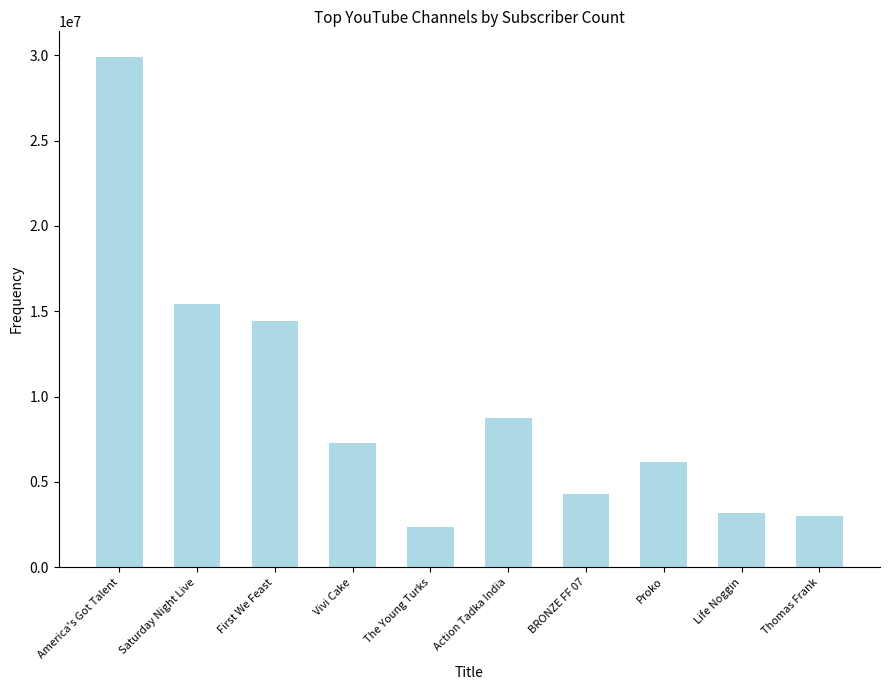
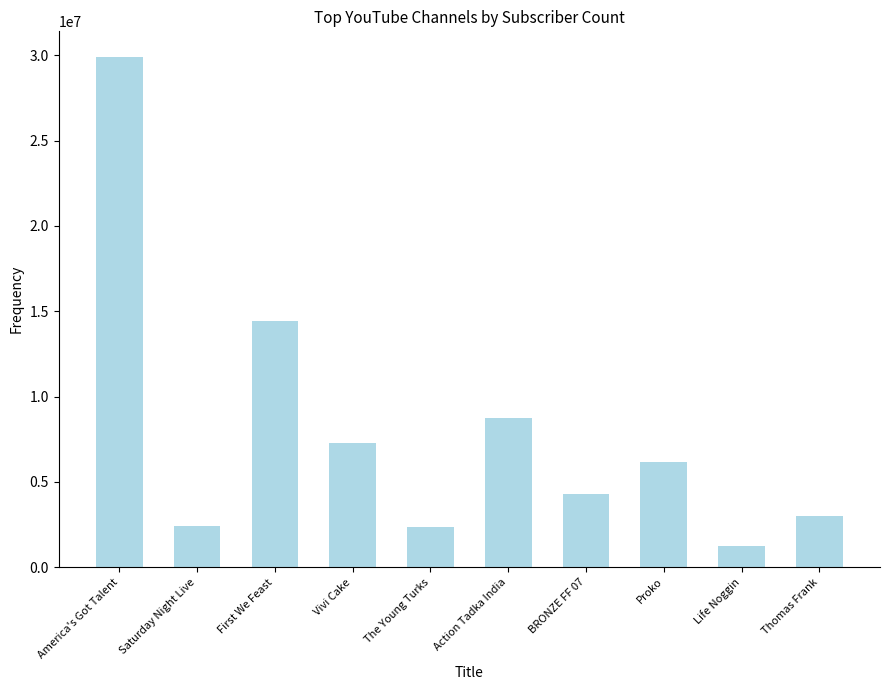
Saturday Night Live: 15400000 -> 2400000
Life Noggin: 3200000 -> 1300000
